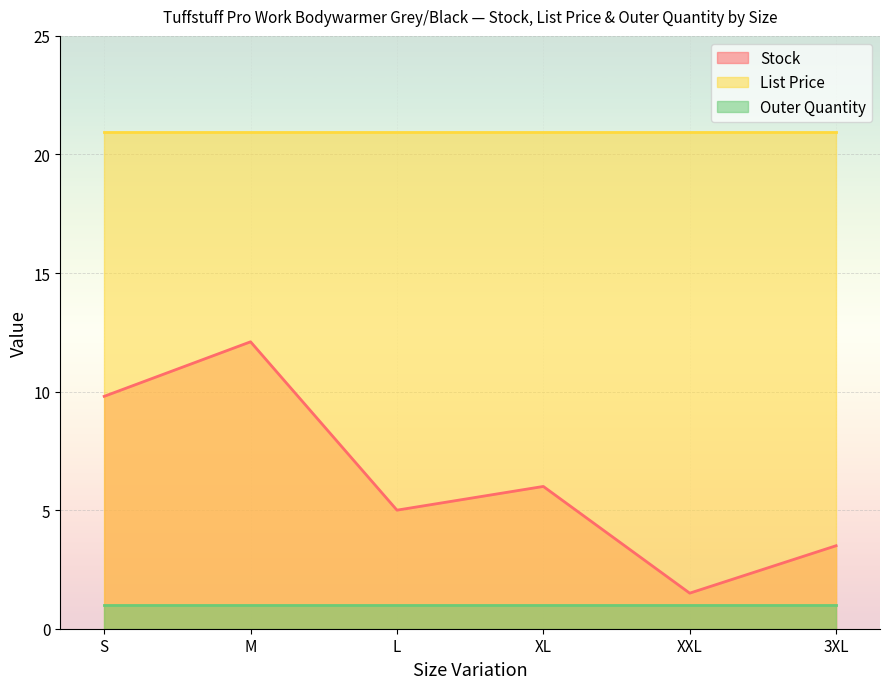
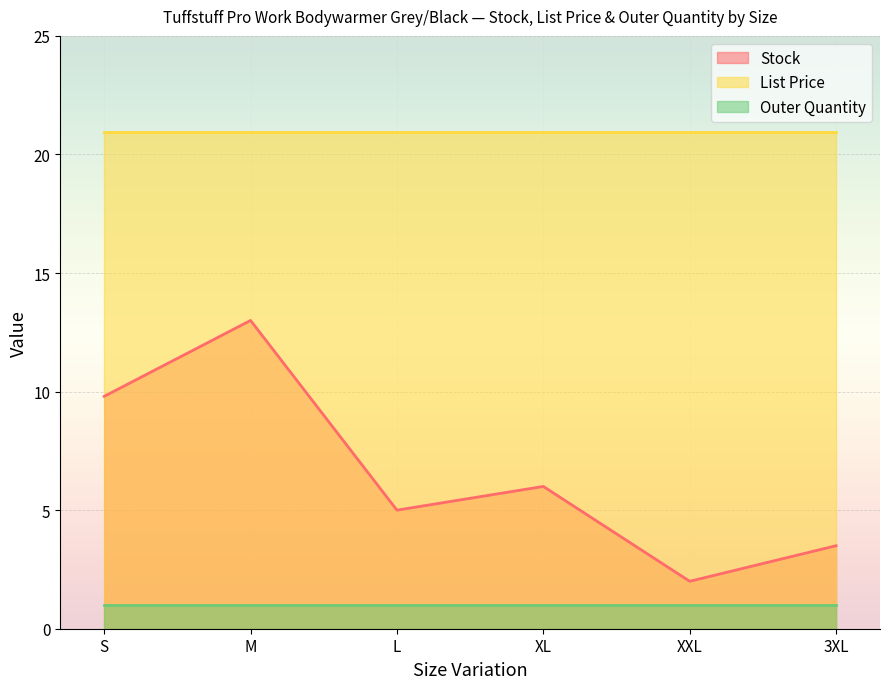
Stock, M: 12.1 -> 13.0
Stock, XXL: 1.5 -> 2.0
